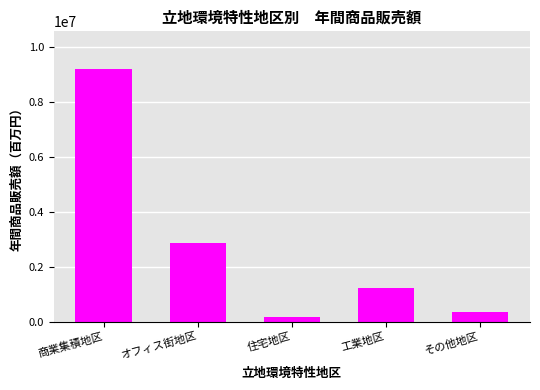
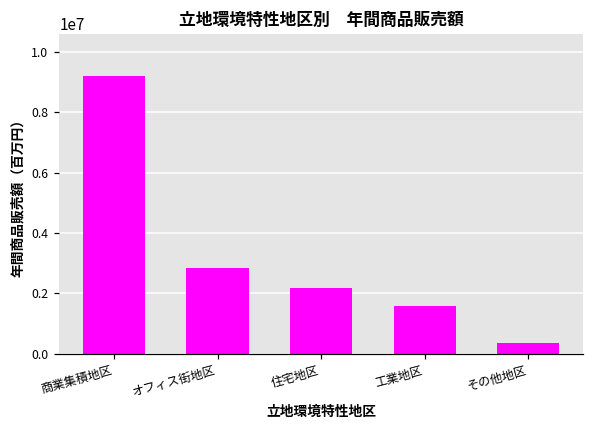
住宅地区: 200000 -> 2200000
工業地区: 1200000 -> 1600000
